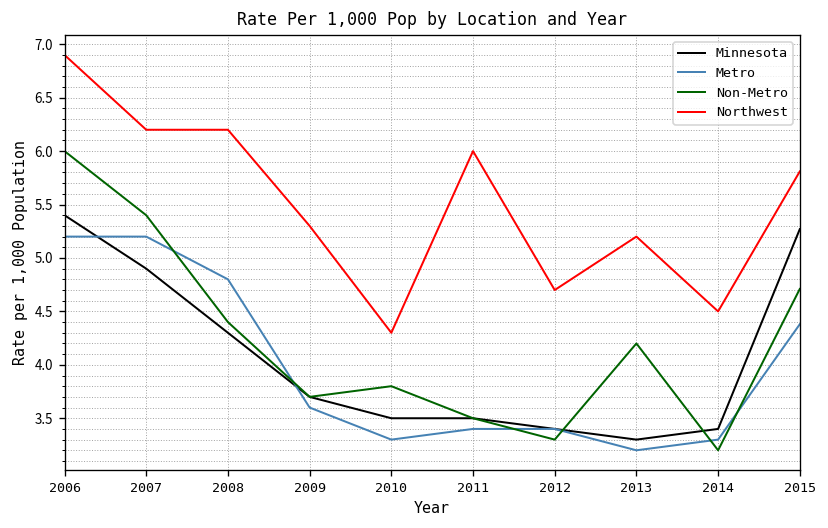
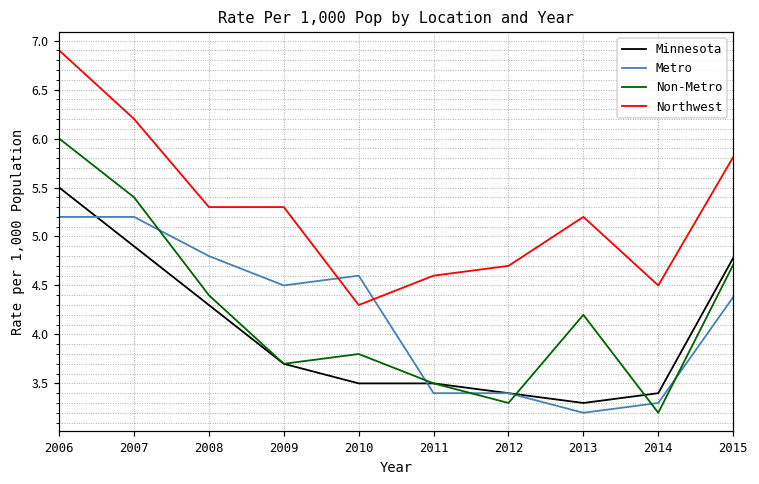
Minnesota, 2006: 5.4 -> 5.5
Northwest, 2008: 6.2 -> 5.3
Metro, 2009: 3.6 -> 4.5
Metro, 2010: 3.3 -> 4.6
Northwest, 2011: 6.0 -> 4.6
Minnesota, 2015: 5.3 -> 4.8
